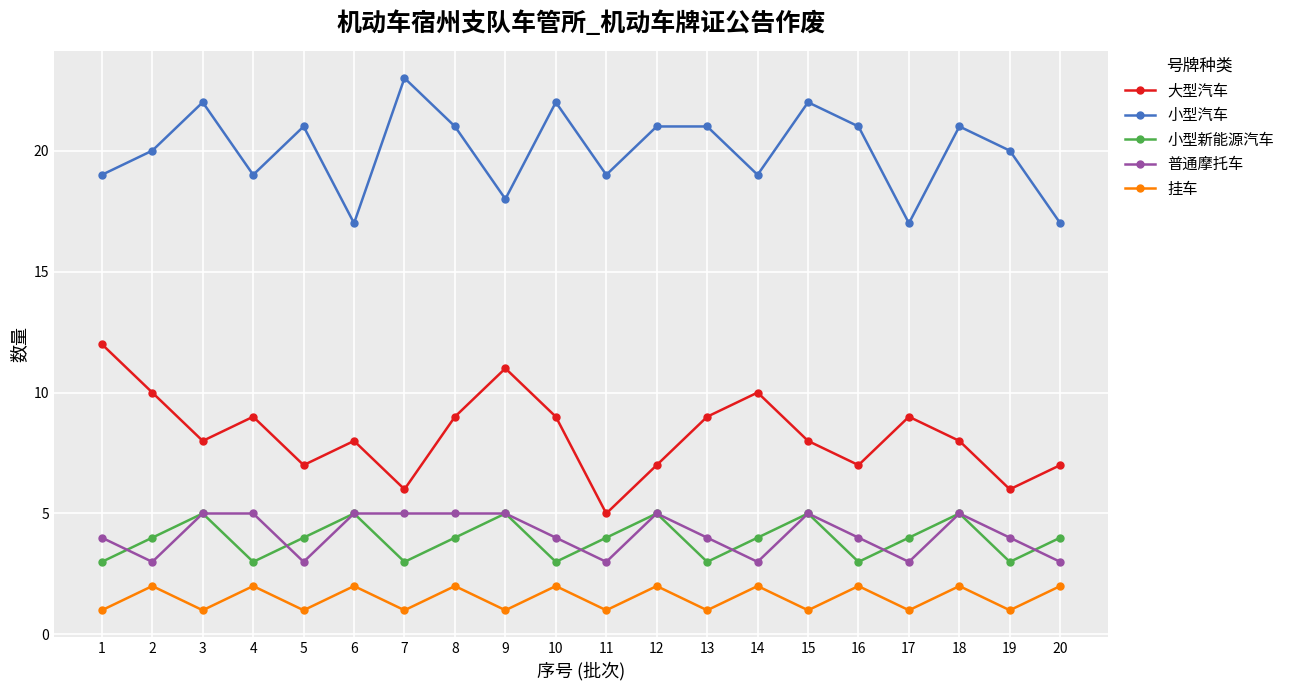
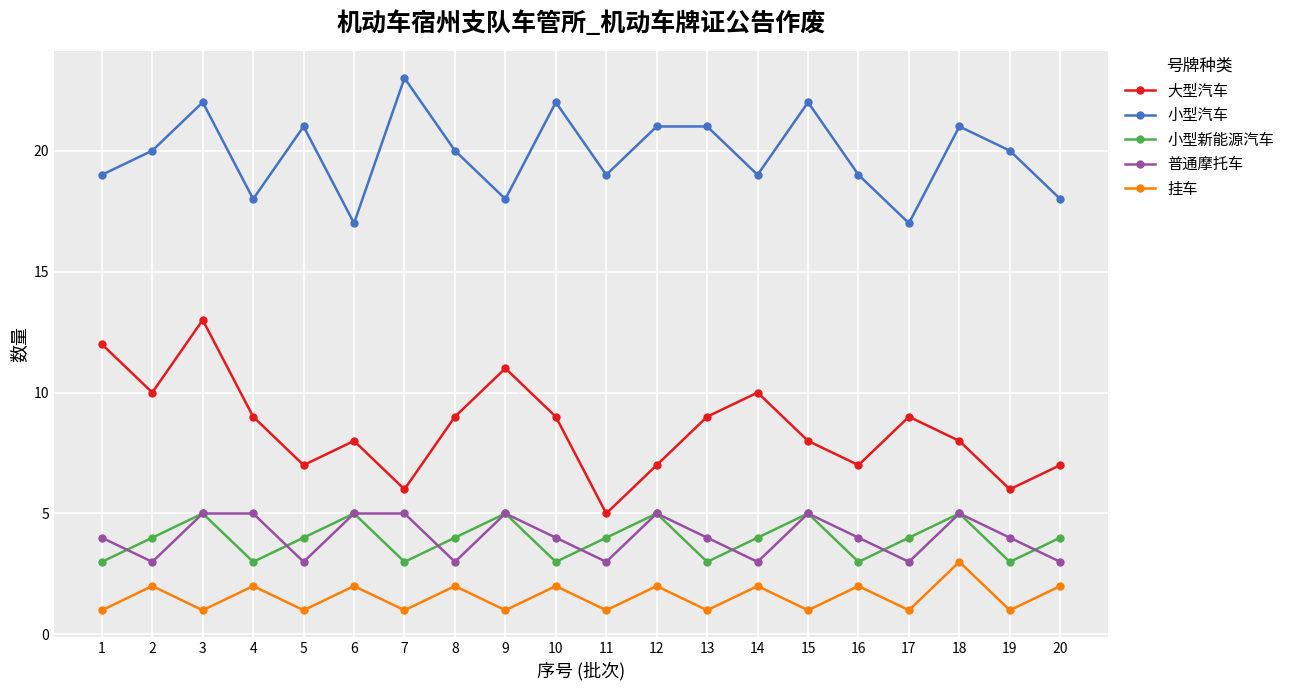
大型汽车, 3: 8 -> 13
小型汽车, 4: 19 -> 18
小型汽车, 8: 21 -> 20
普通摩托车, 8: 5 -> 3
小型汽车, 16: 21 -> 19
挂车, 18: 2 -> 3
小型汽车, 20: 17 -> 18
